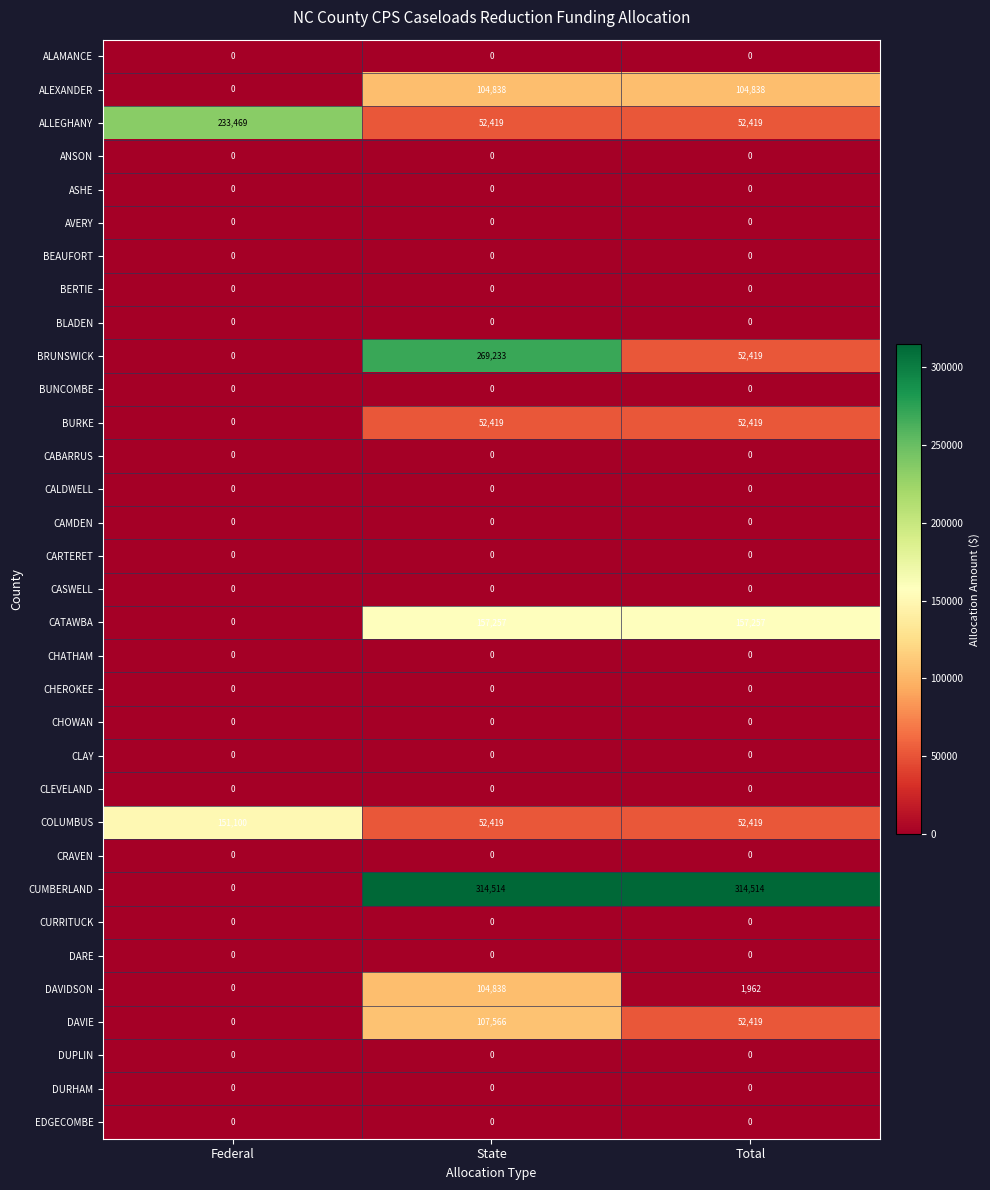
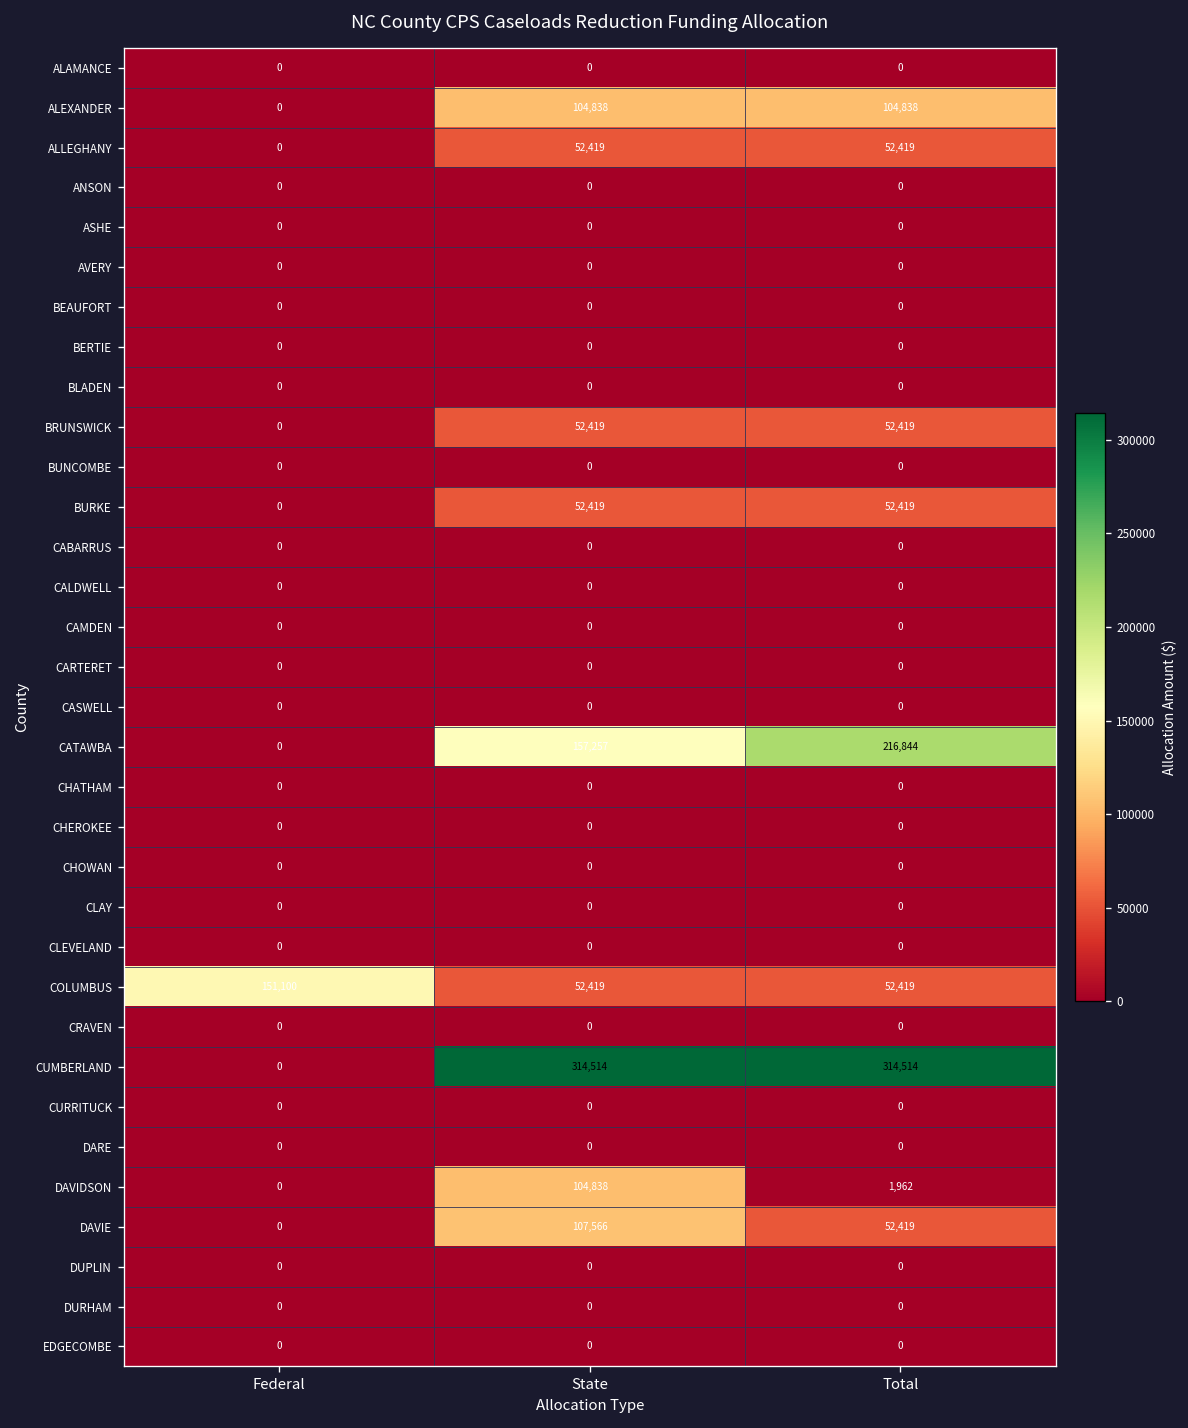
ALLEGHANY, Federal: 233,469 -> 0
BRUNSWICK, State: 269,233 -> 52,419
CATAWBA, Total: 157,257 -> 216,844
